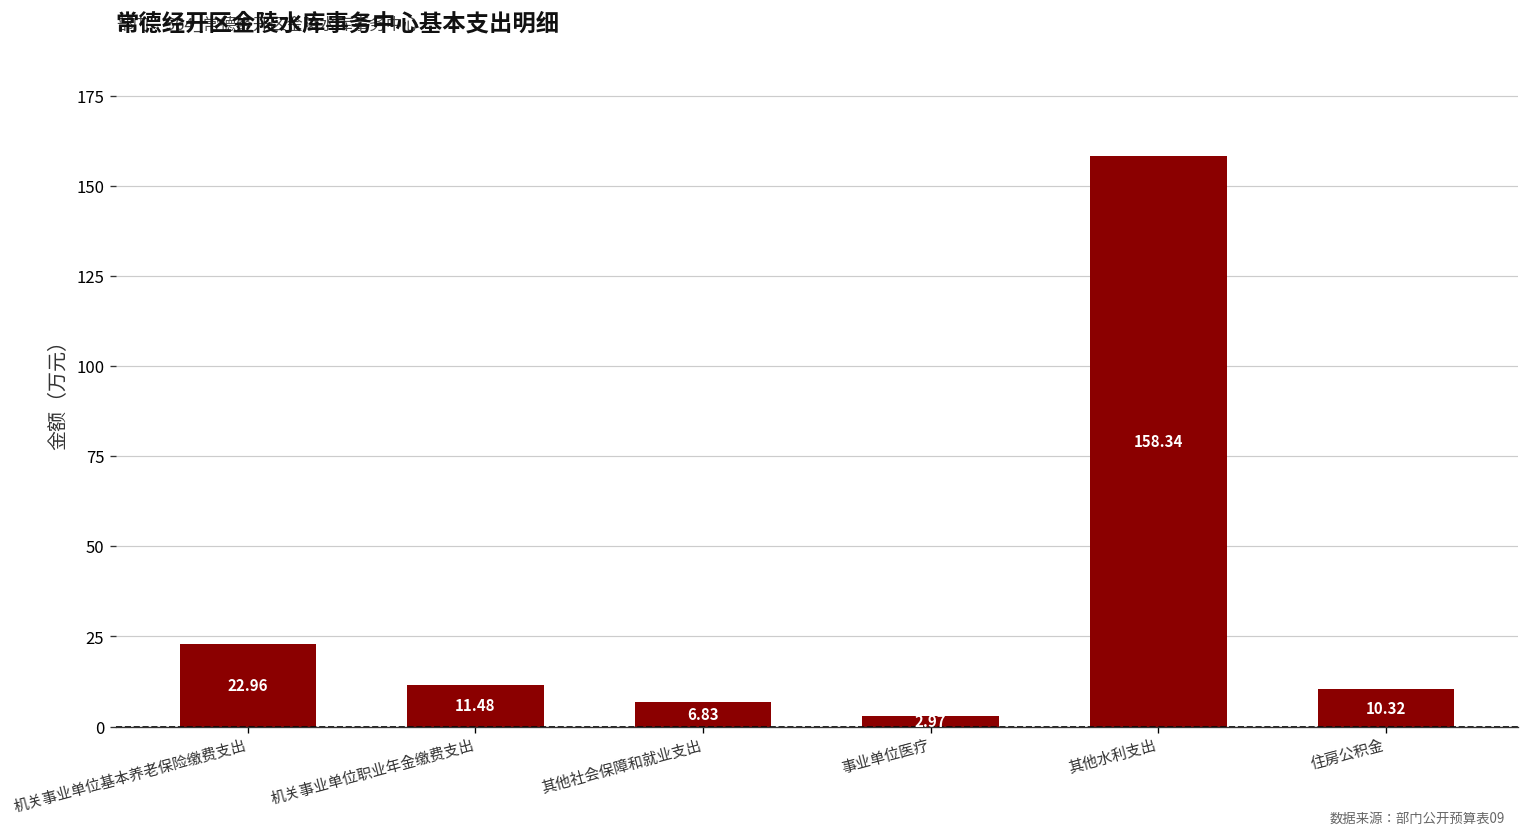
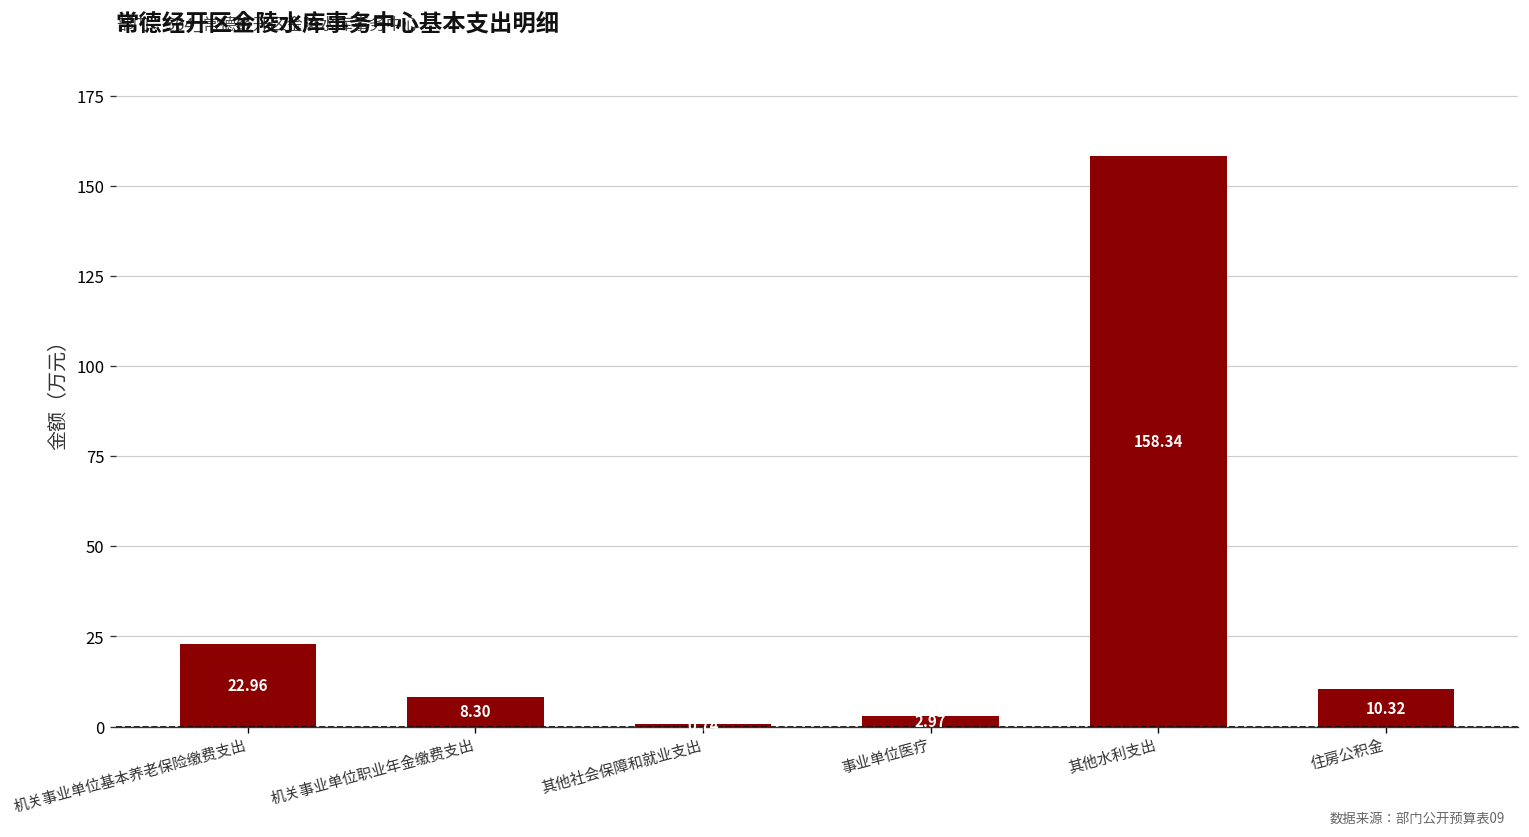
机关事业单位职业年金缴费支出: 11.48 -> 8.30
其他社会保障和就业支出: 7 -> 1
